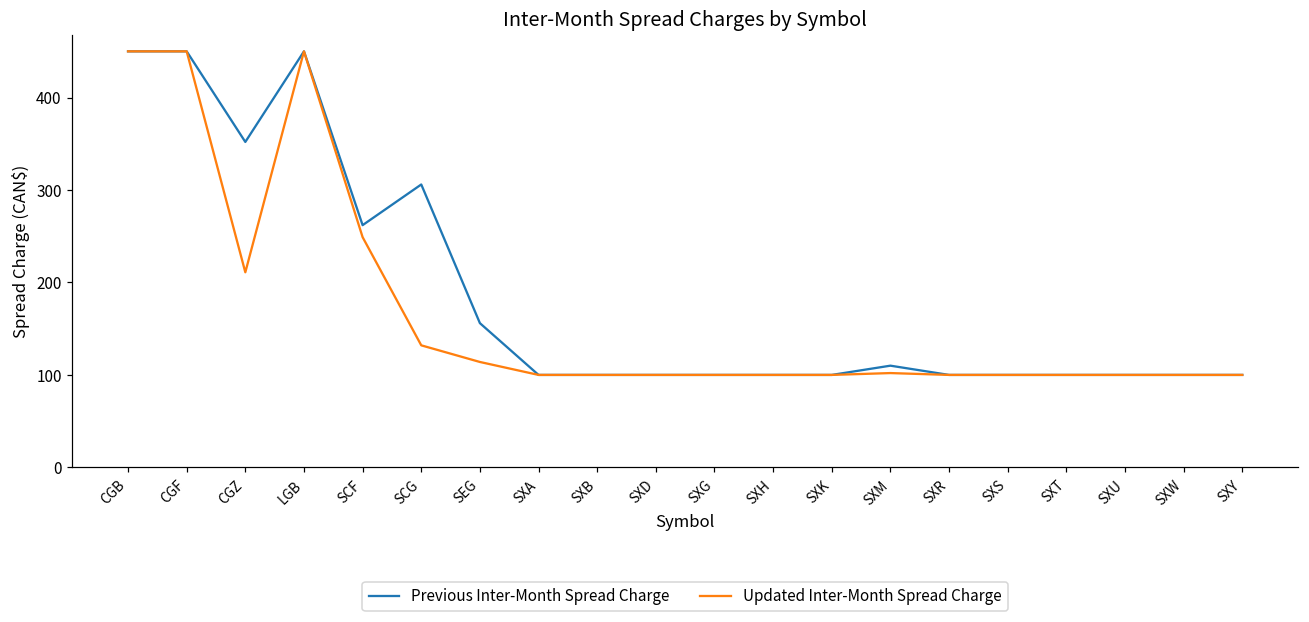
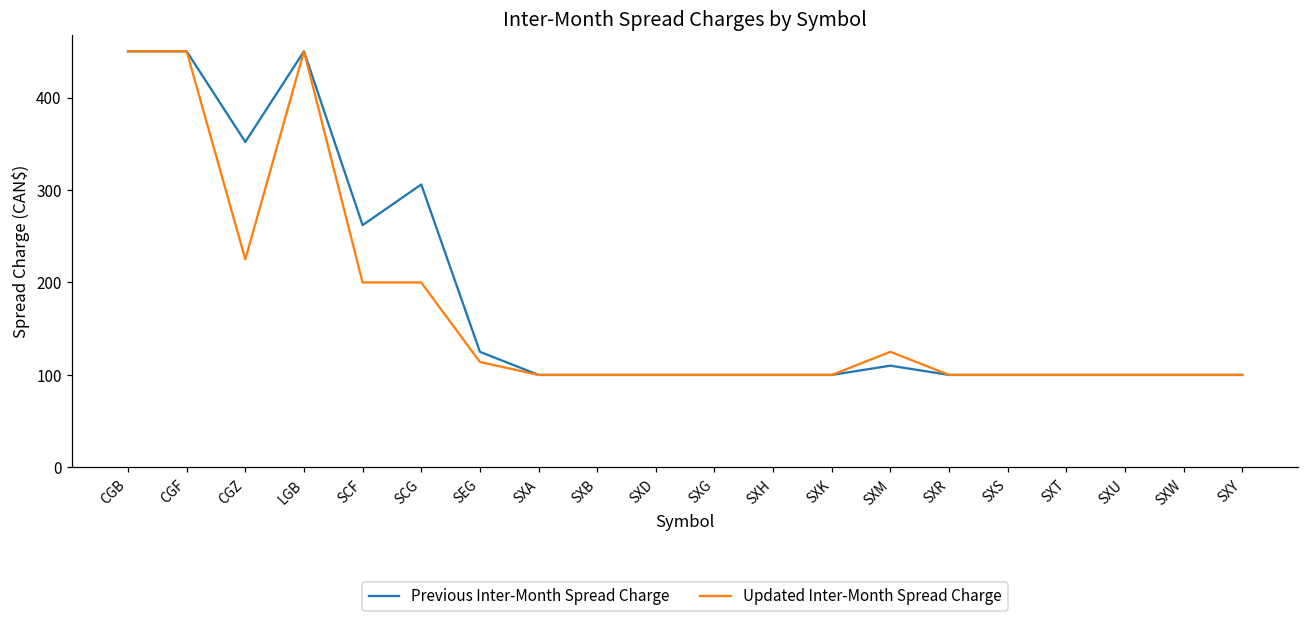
Updated Inter-Month Spread Charge, CGZ: 210 -> 230
Updated Inter-Month Spread Charge, SCF: 250 -> 200
Updated Inter-Month Spread Charge, SCG: 130 -> 200
Previous Inter-Month Spread Charge, SEG: 160 -> 130
Updated Inter-Month Spread Charge, SXM: 100 -> 130
